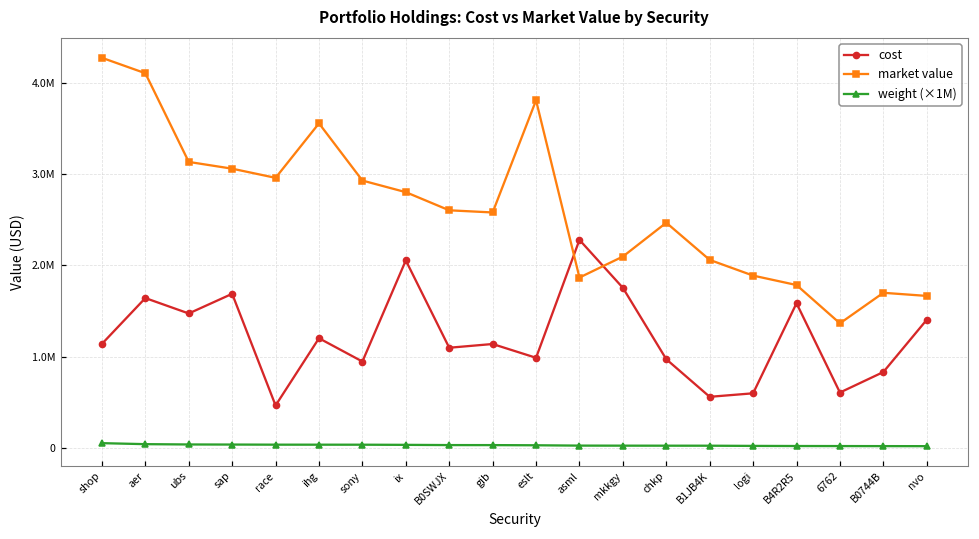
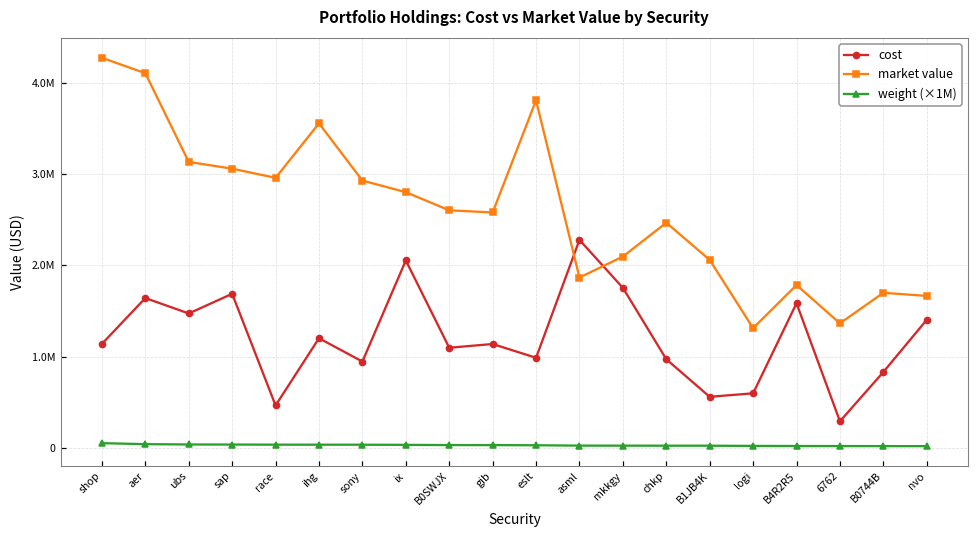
market value, logi: 1900000 -> 1300000
cost, 6762: 600000 -> 300000
